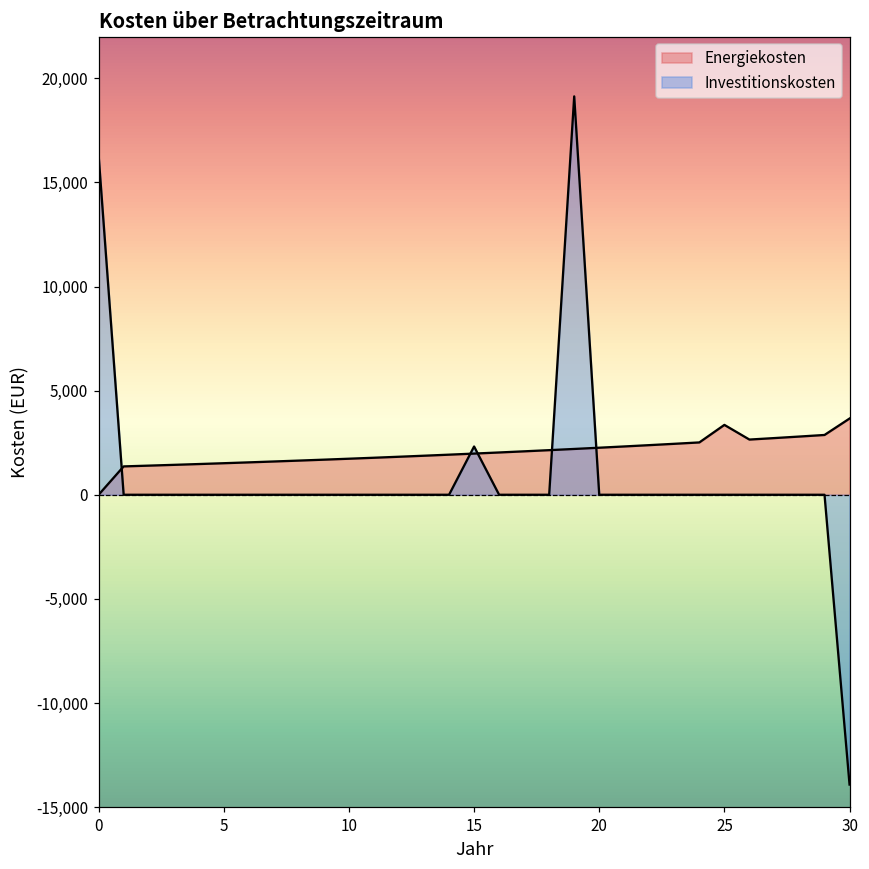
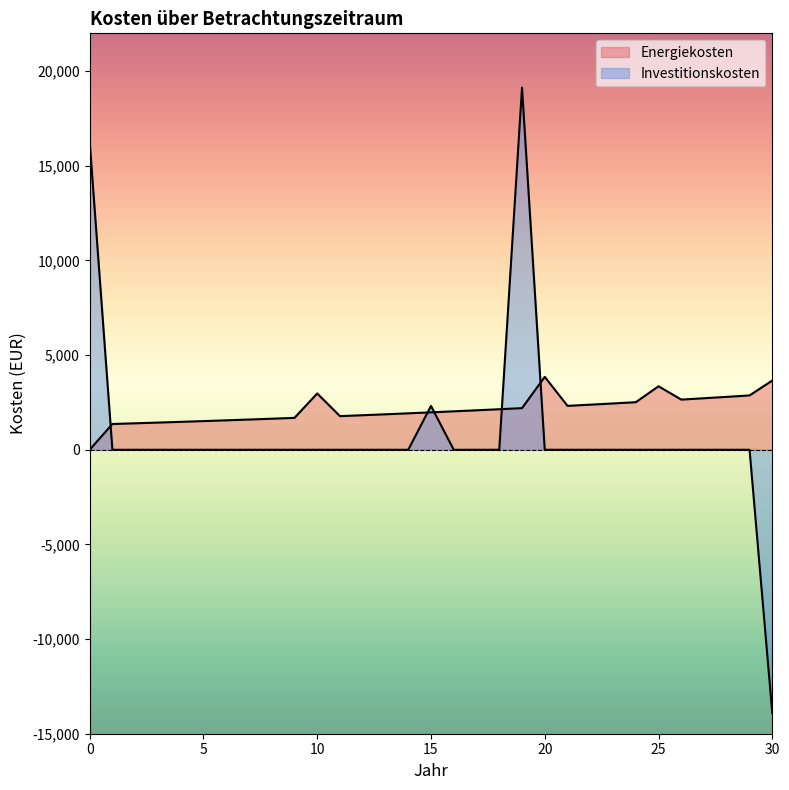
Energiekosten, 10: 1,700 -> 3,000
Energiekosten, 20: 2,300 -> 3,900
